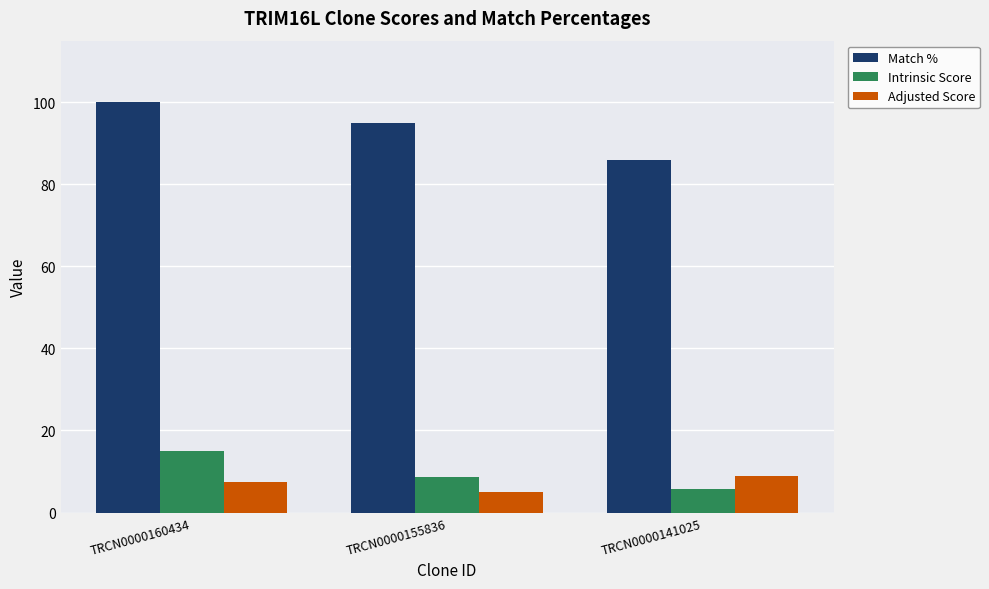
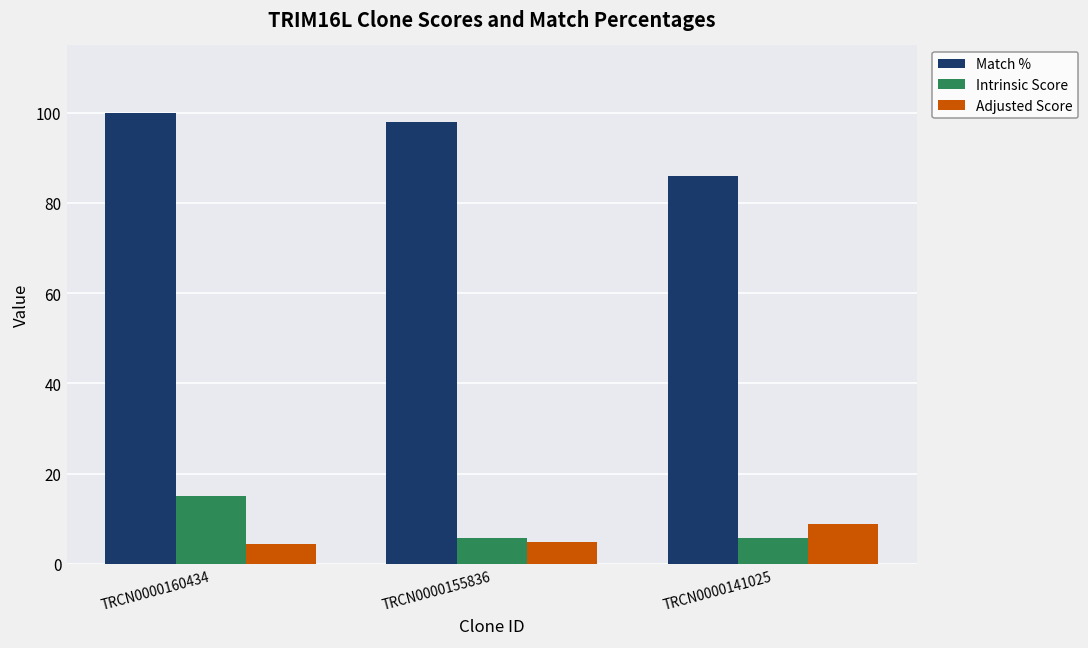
Adjusted Score, TRCN0000160434: 8 -> 4
Match %, TRCN0000155836: 95 -> 98
Intrinsic Score, TRCN0000155836: 9 -> 6
